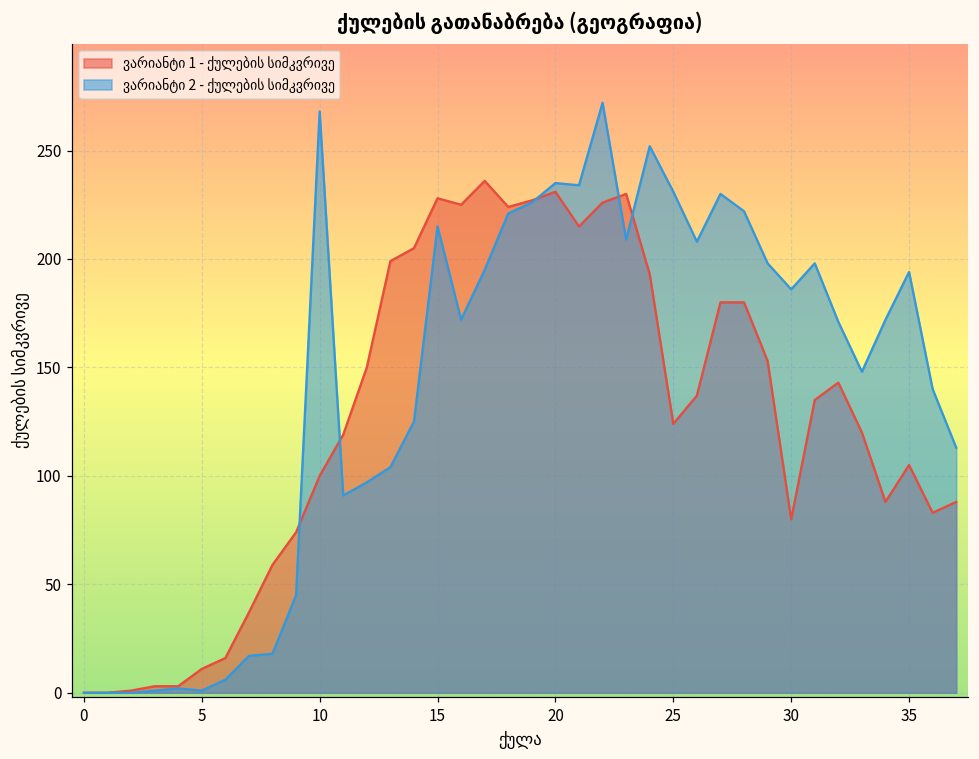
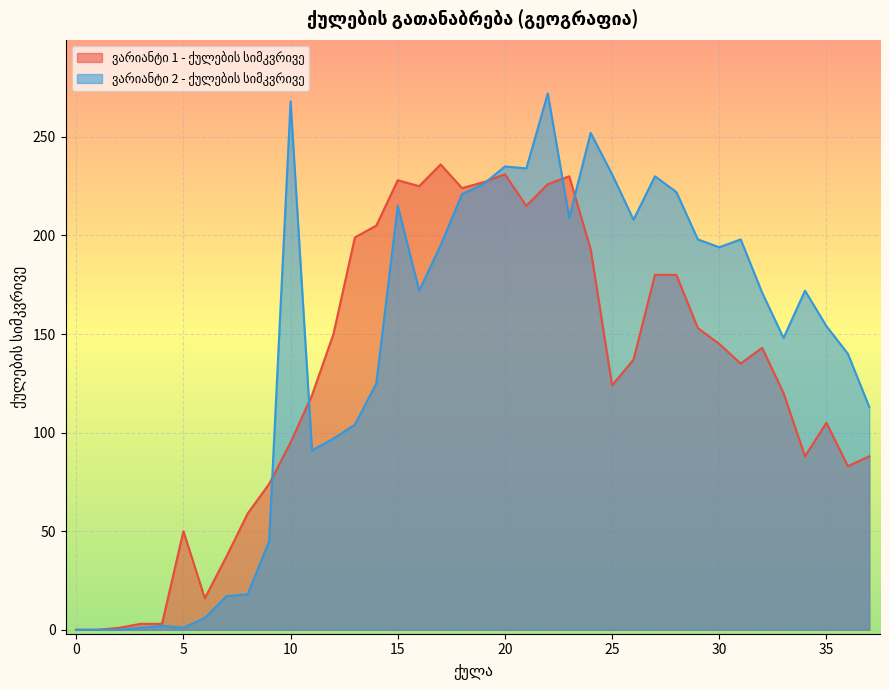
ვარიანტი 1 - ქულების სიმკვრივე, 5: 11 -> 50
ვარიანტი 1 - ქულების სიმკვრივე, 10: 100 -> 95
ვარიანტი 1 - ქულების სიმკვრივე, 30: 80 -> 145
ვარიანტი 2 - ქულების სიმკვრივე, 30: 186 -> 194
ვარიანტი 2 - ქულების სიმკვრივე, 35: 194 -> 154
